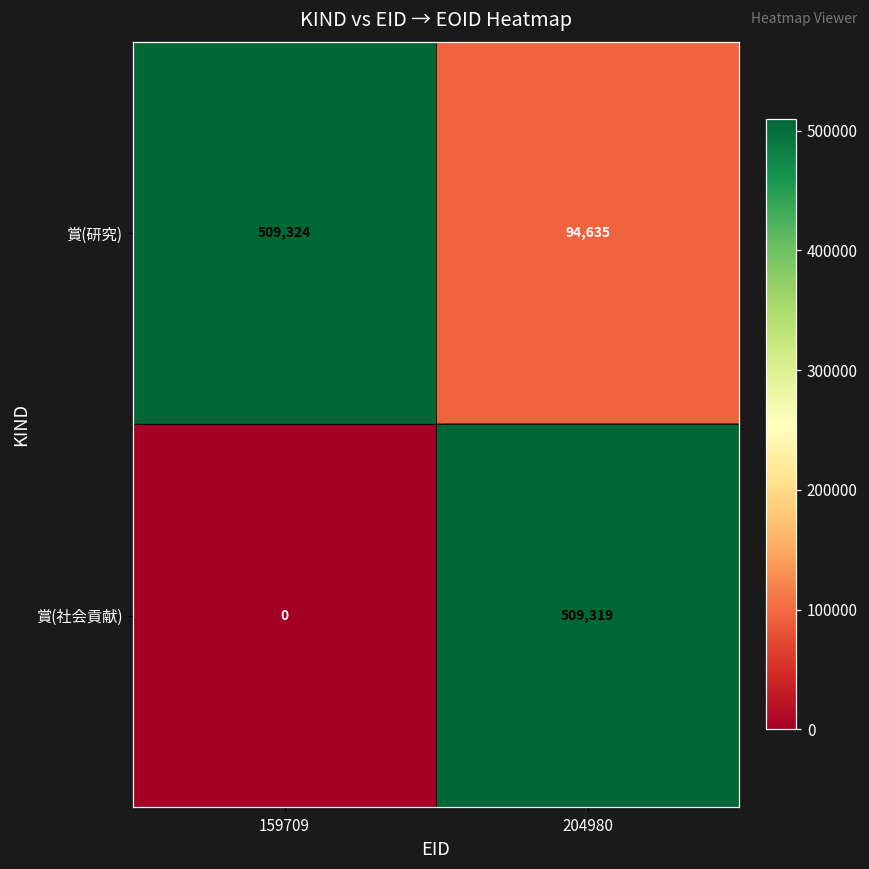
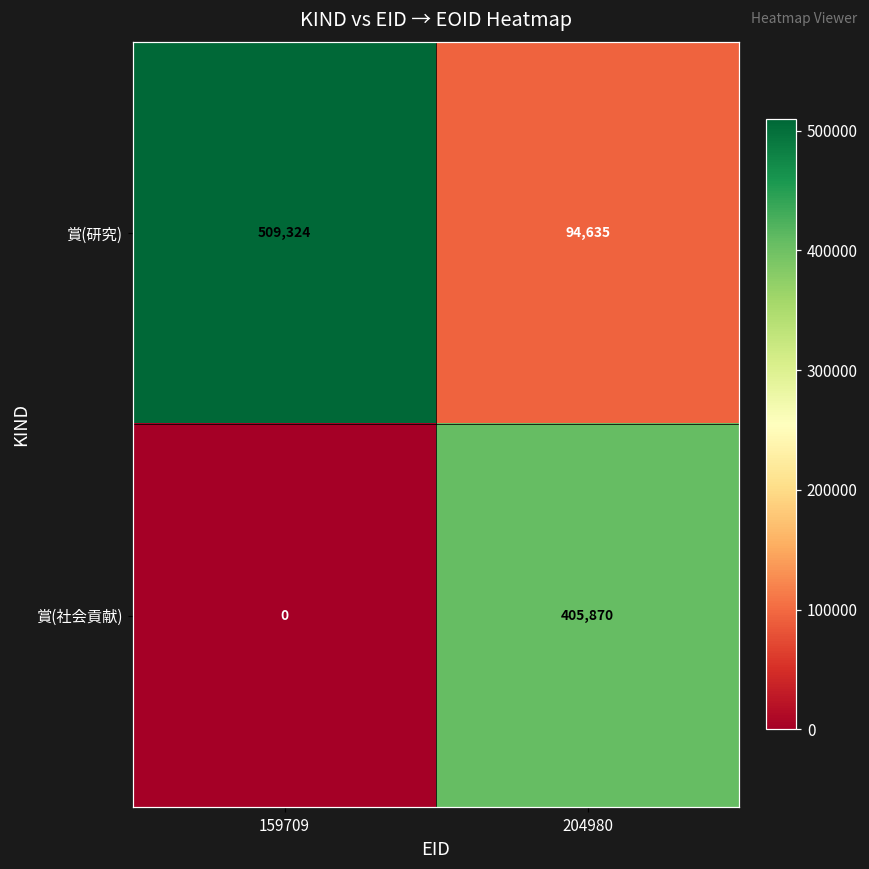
賞(社会貢献), 204980: 509,319 -> 405,870
